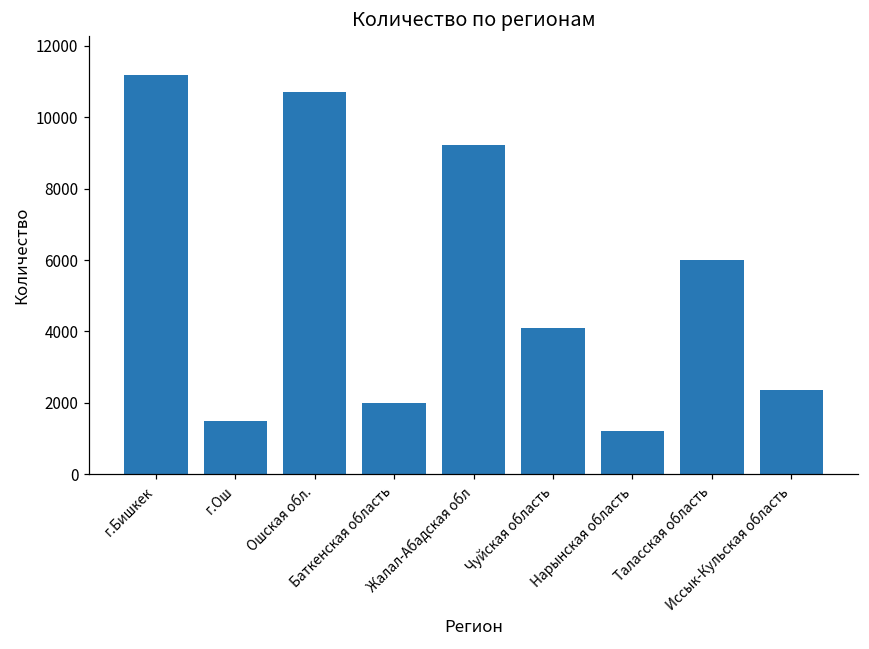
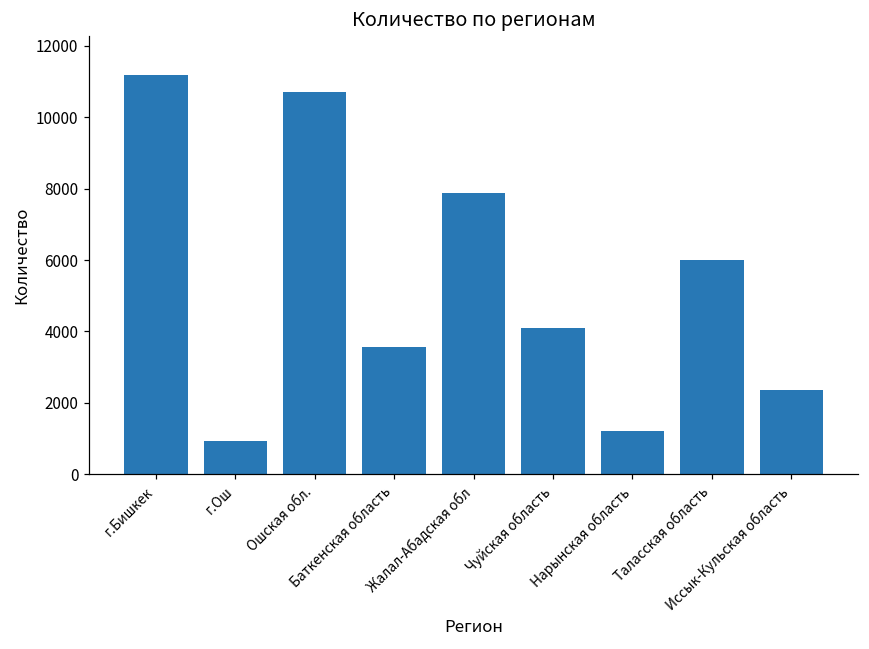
г.Ош: 1500 -> 900
Баткенская область: 2000 -> 3600
Жалал-Абадская обл: 9200 -> 7900
